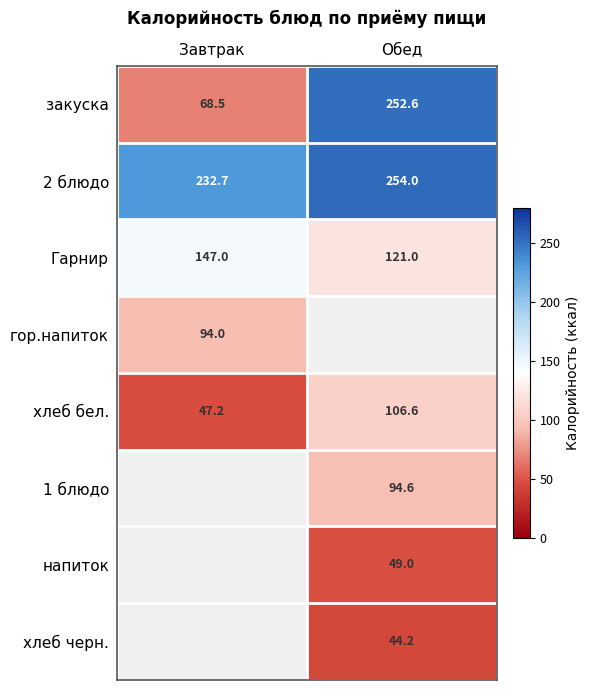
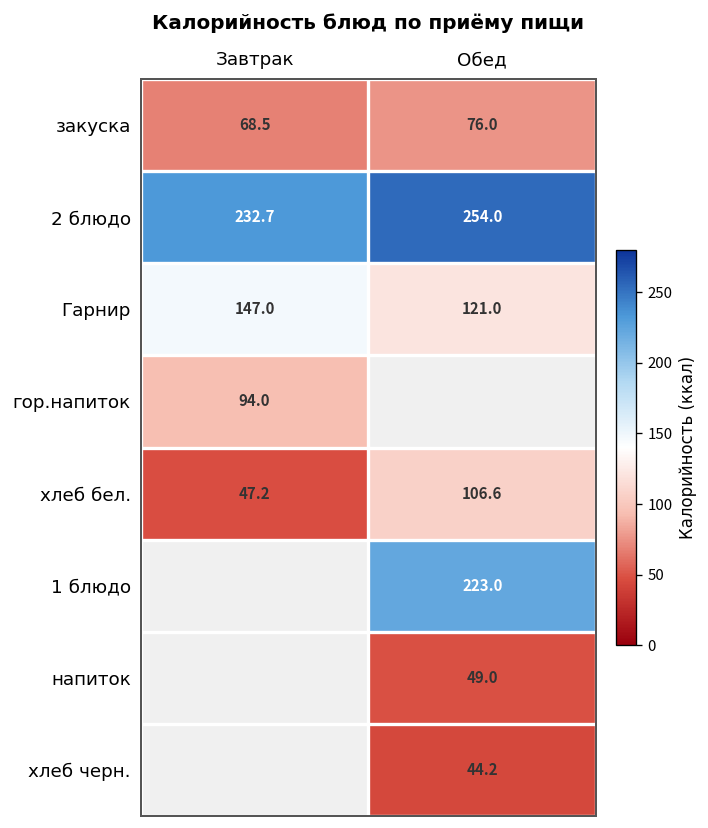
закуска, Обед: 252.6 -> 76.0
1 блюдо, Обед: 94.6 -> 223.0
